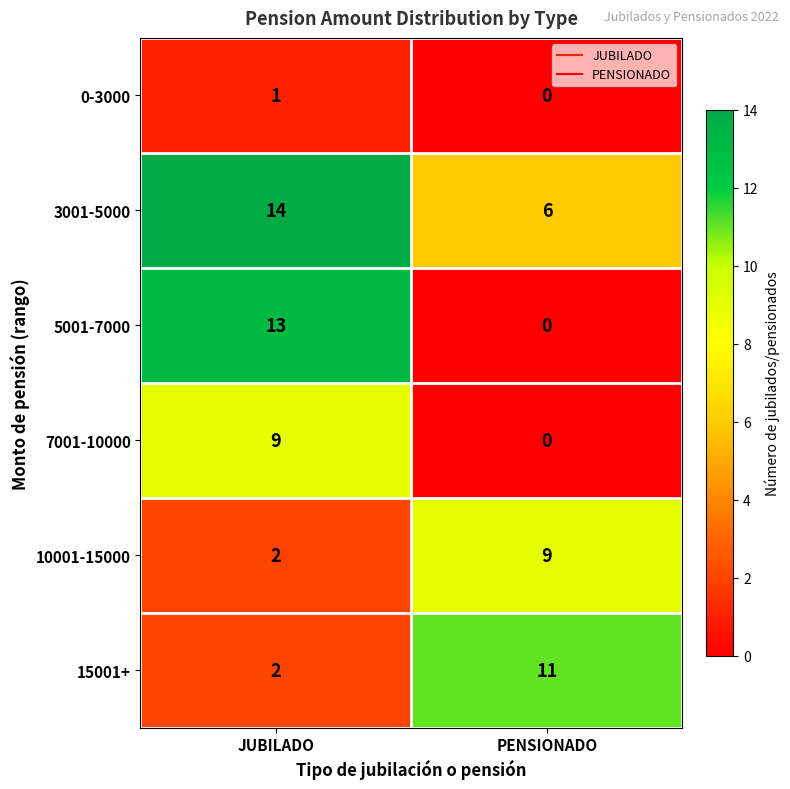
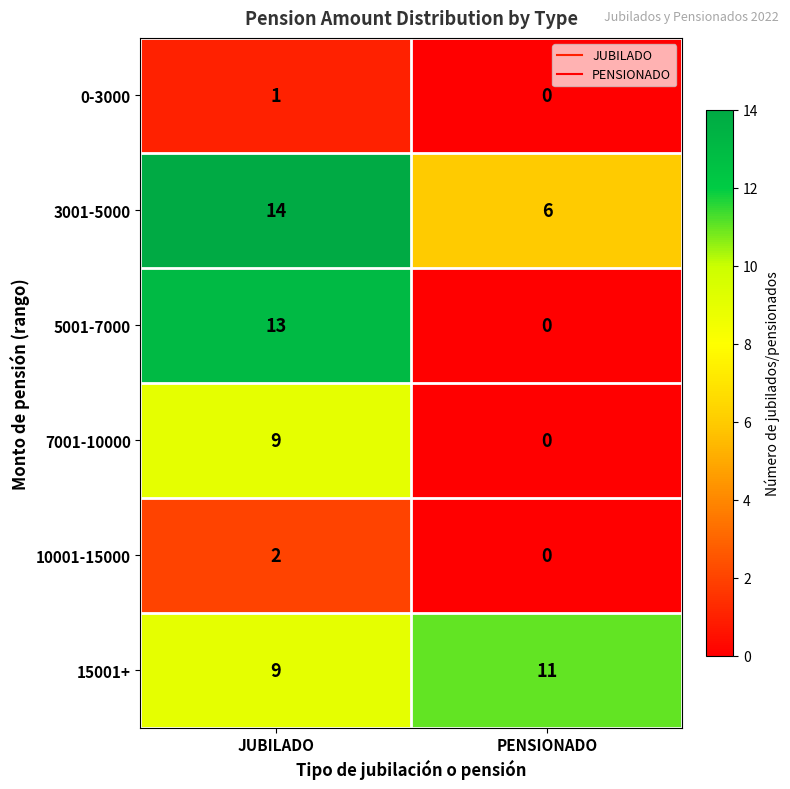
10001-15000, PENSIONADO: 9 -> 0
15001+, JUBILADO: 2 -> 9
